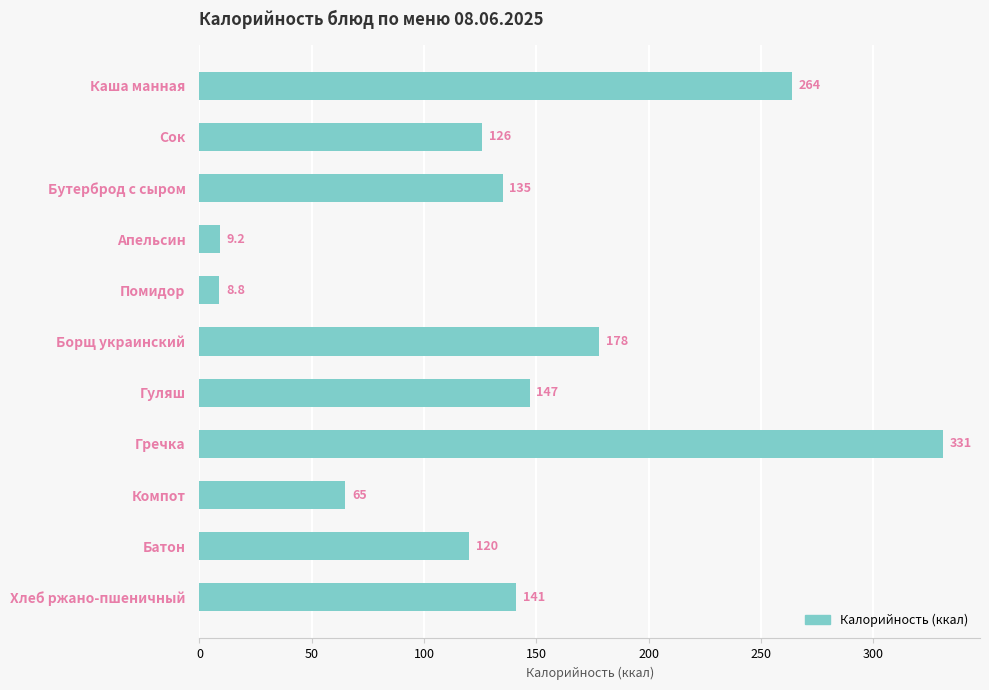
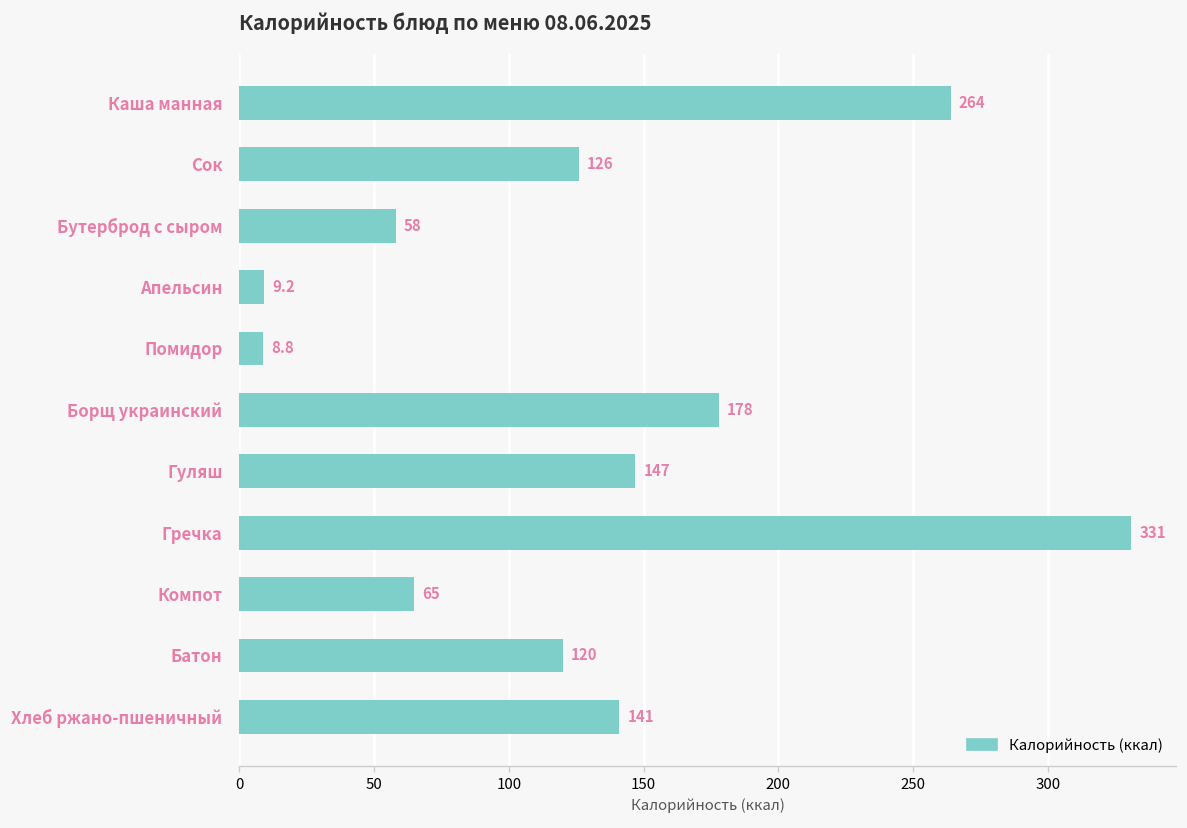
Бутерброд с сыром: 135 -> 58
